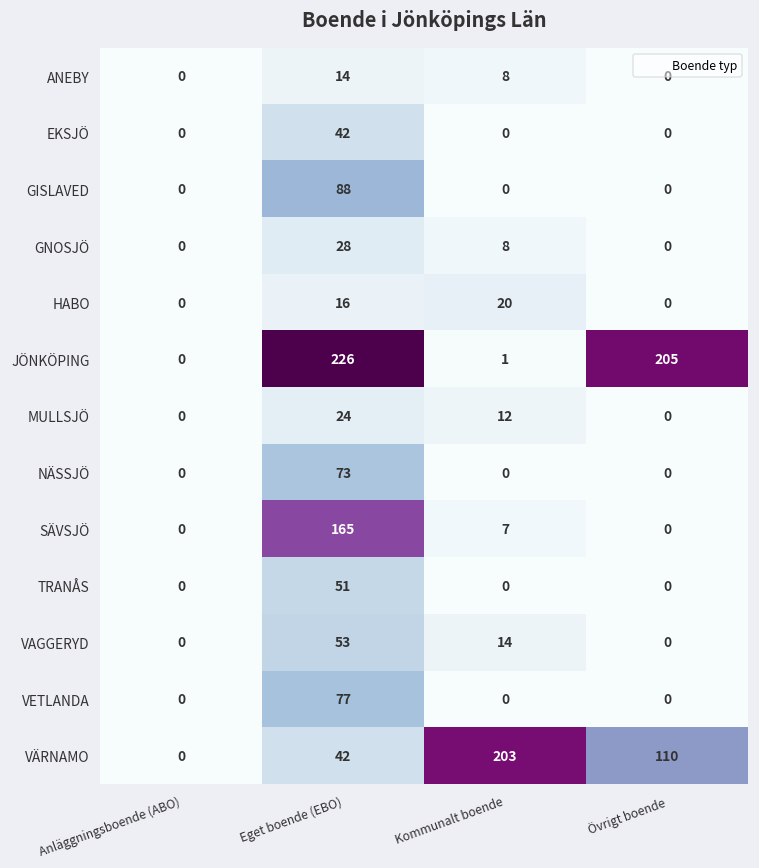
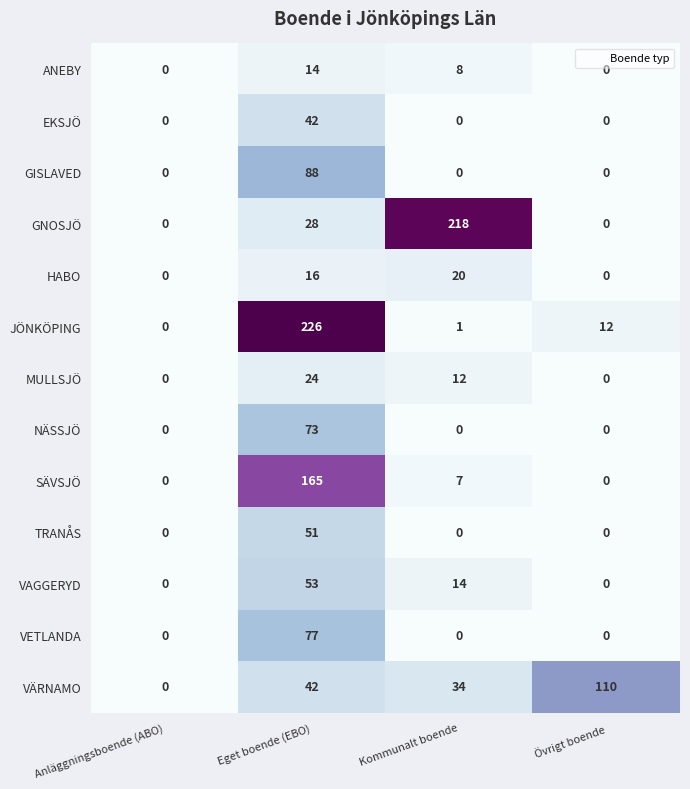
GNOSJÖ, Kommunalt boende: 8 -> 218
JÖNKÖPING, Övrigt boende: 205 -> 12
VÄRNAMO, Kommunalt boende: 203 -> 34
